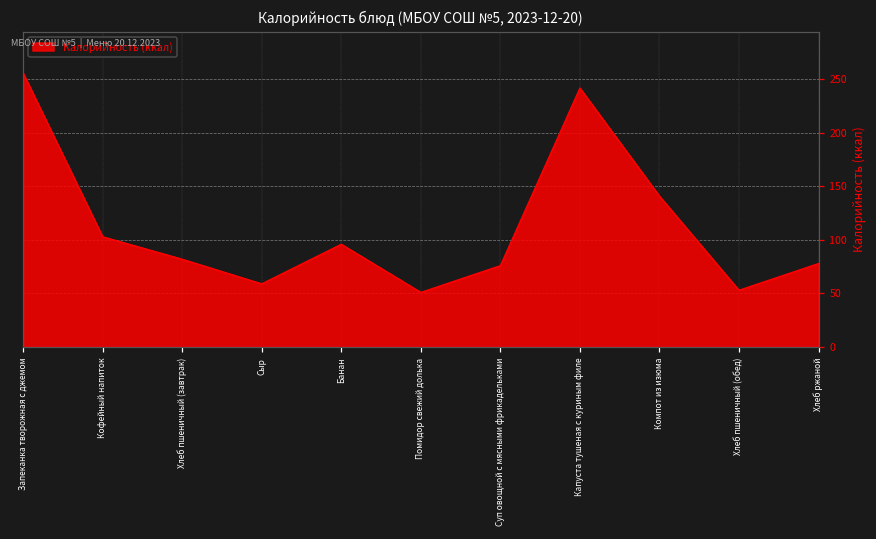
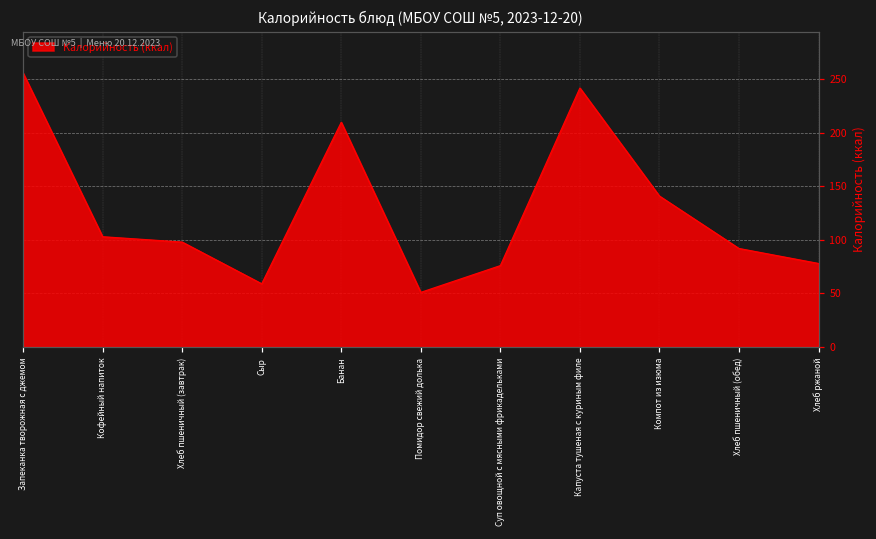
Хлеб пшеничный (завтрак): 80 -> 100
Банан: 100 -> 210
Хлеб пшеничный (обед): 50 -> 90
